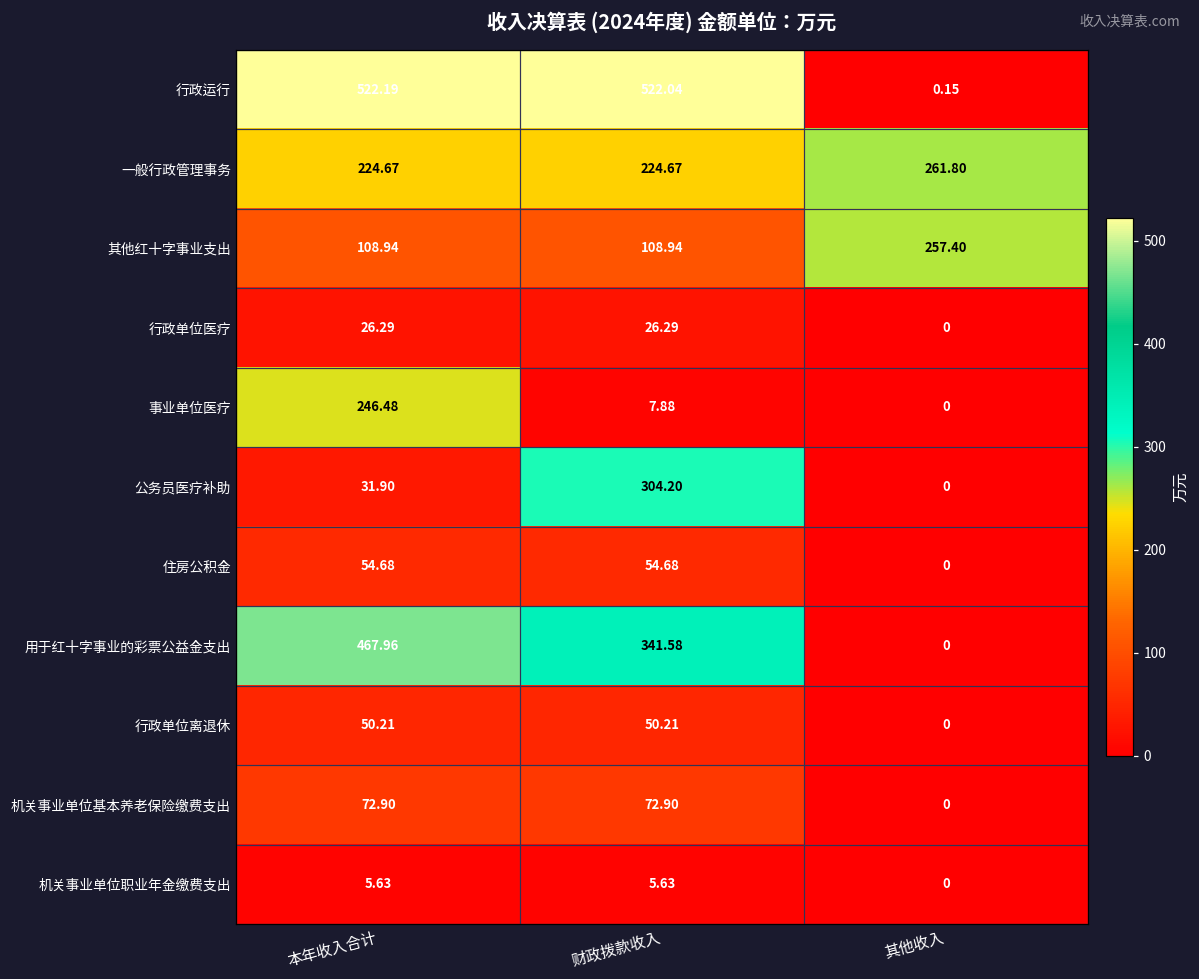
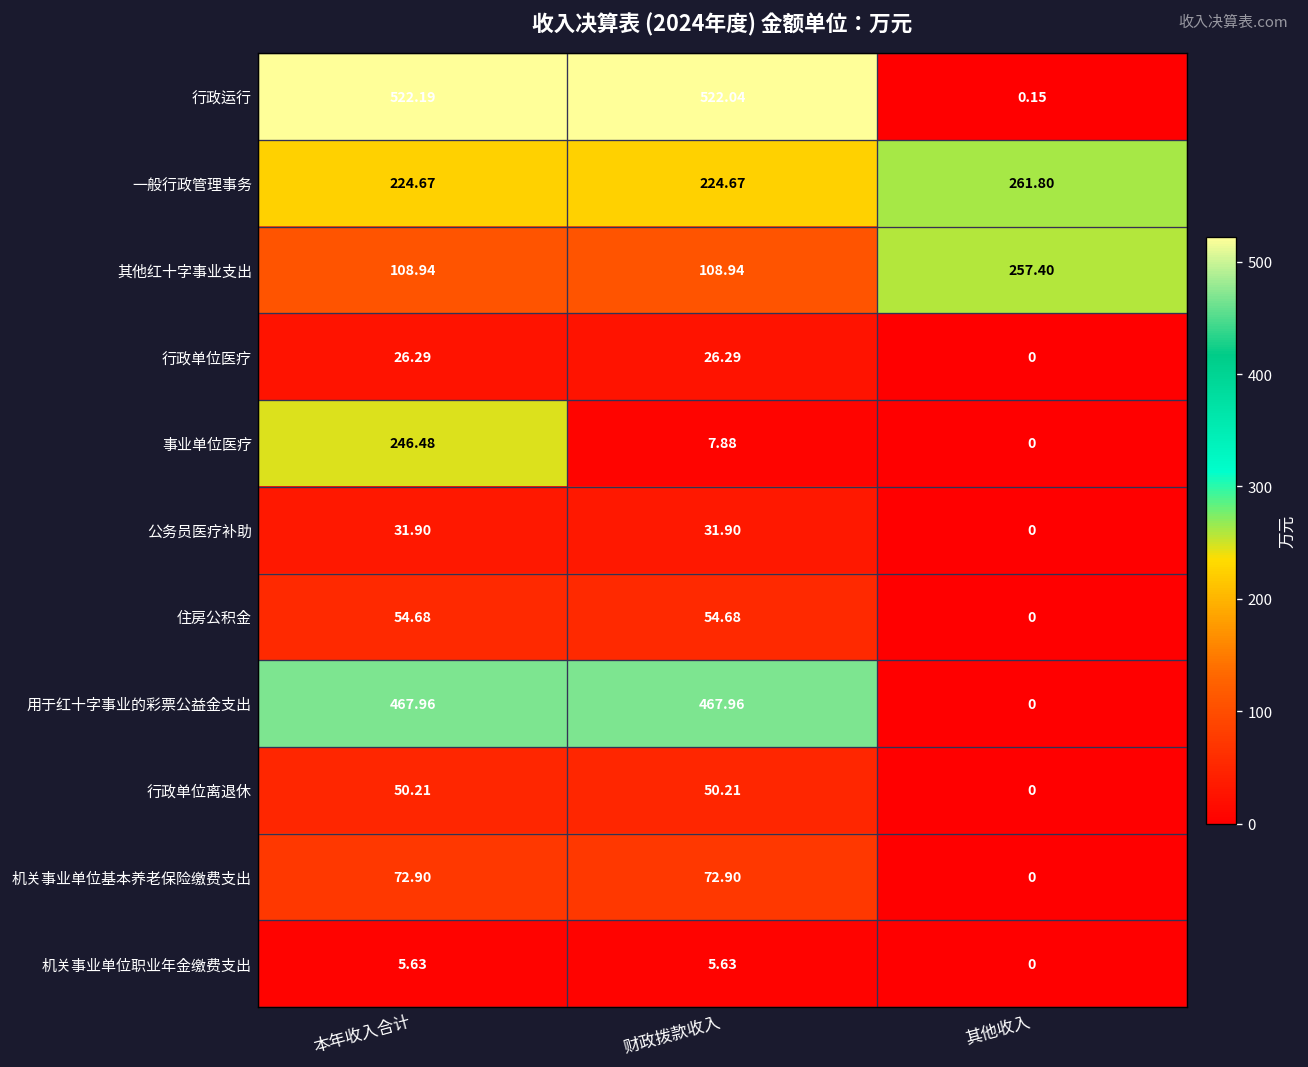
公务员医疗补助, 财政拨款收入: 304.20 -> 31.90
用于红十字事业的彩票公益金支出, 财政拨款收入: 341.58 -> 467.96
